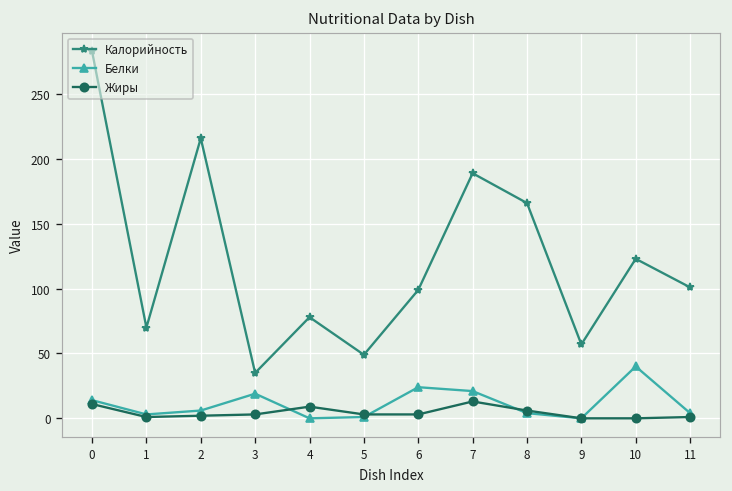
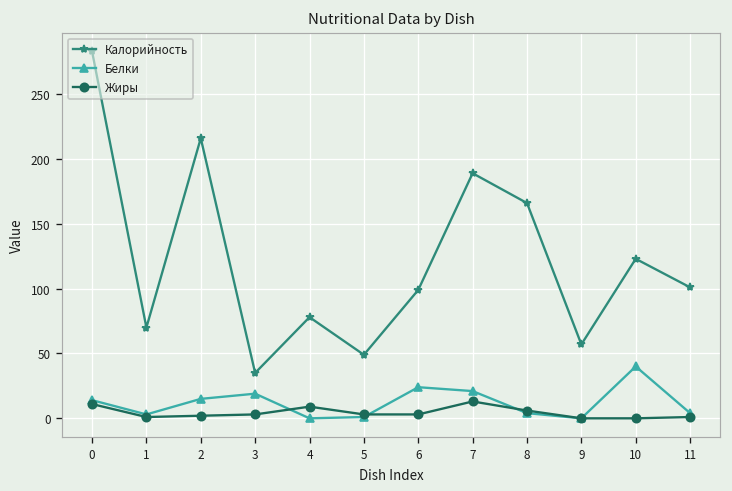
Белки, 2: 6 -> 15
